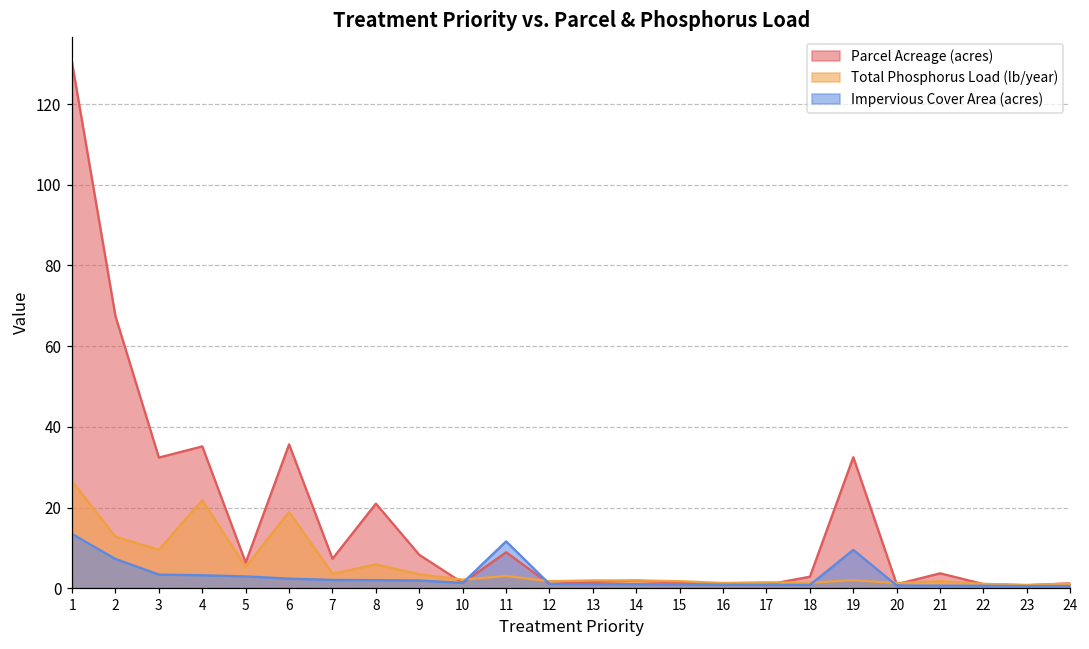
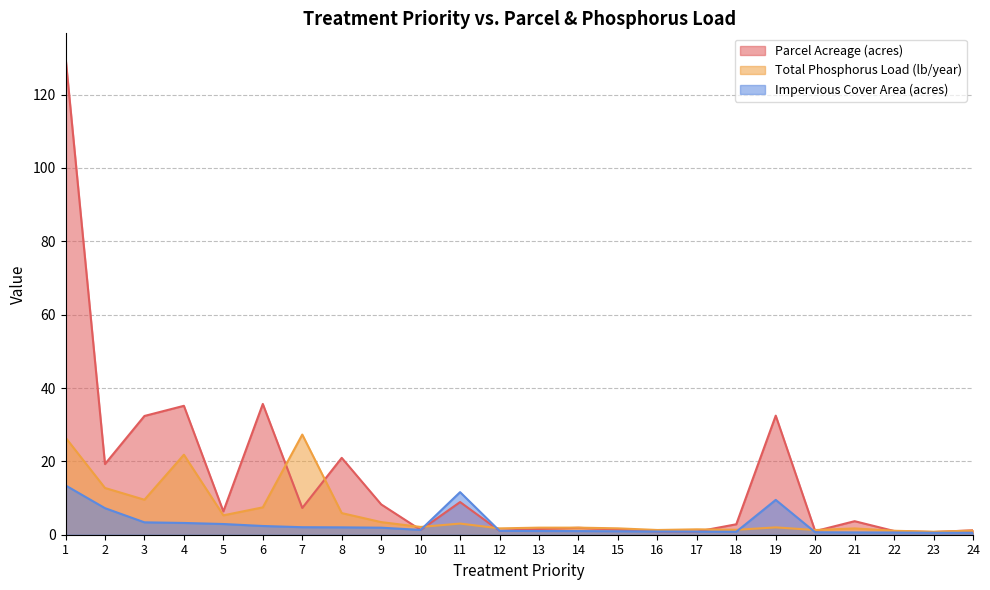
Parcel Acreage (acres), 2: 67 -> 19
Total Phosphorus Load (lb/year), 6: 19 -> 7
Total Phosphorus Load (lb/year), 7: 4 -> 27
